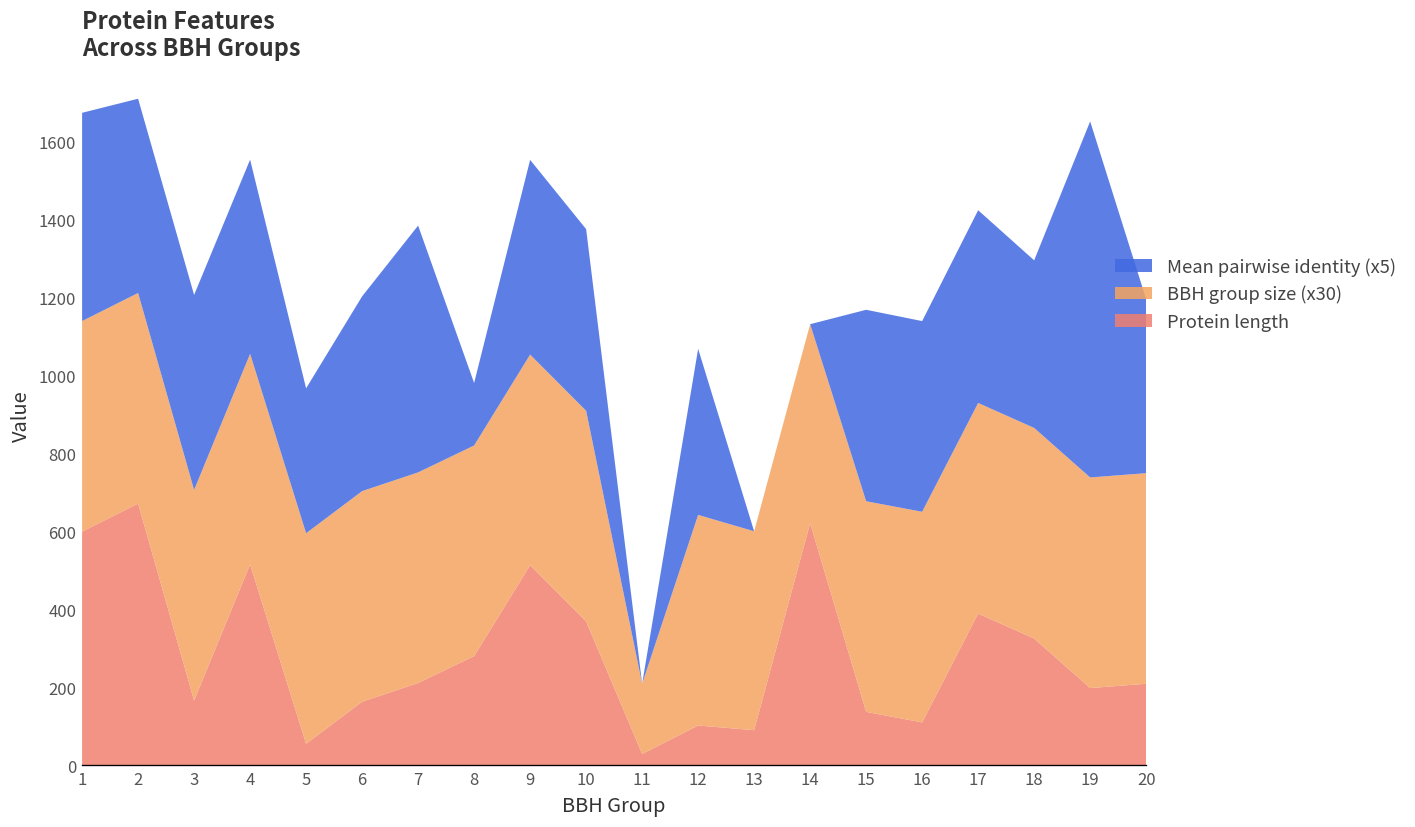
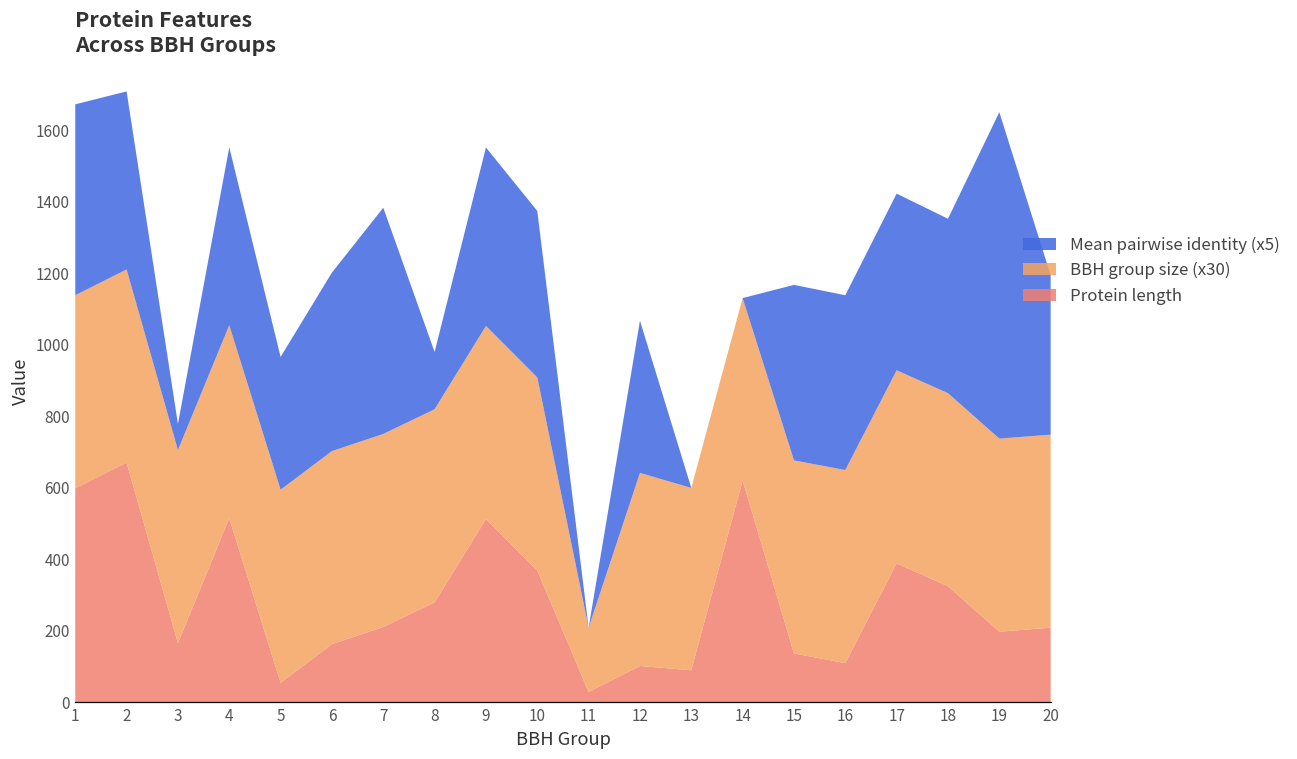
Mean pairwise identity (x5), 3: 500 -> 70
Mean pairwise identity (x5), 18: 430 -> 490
